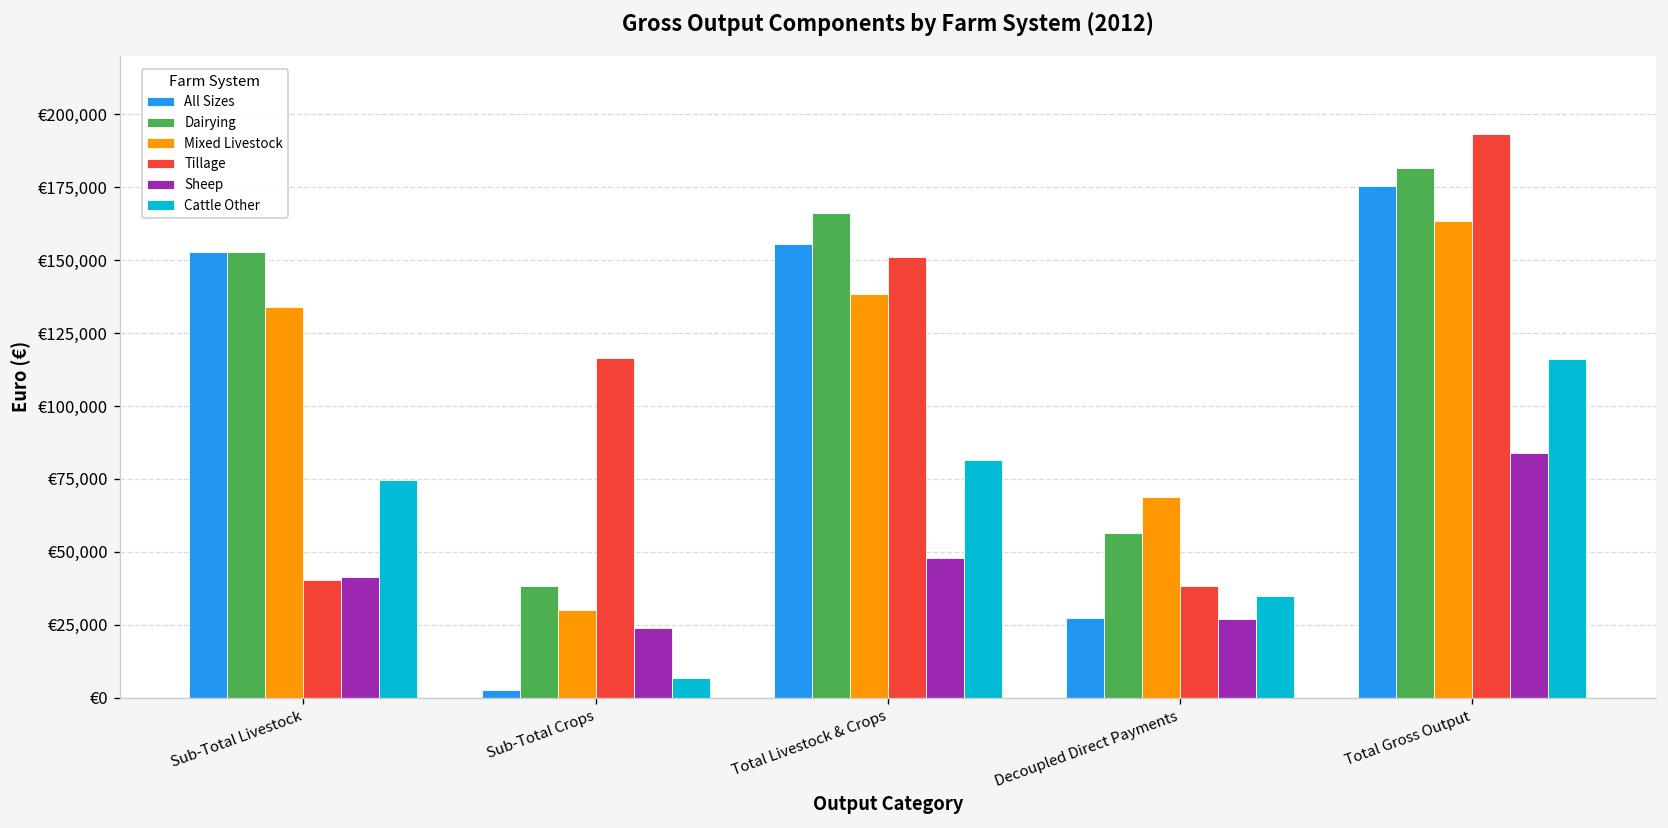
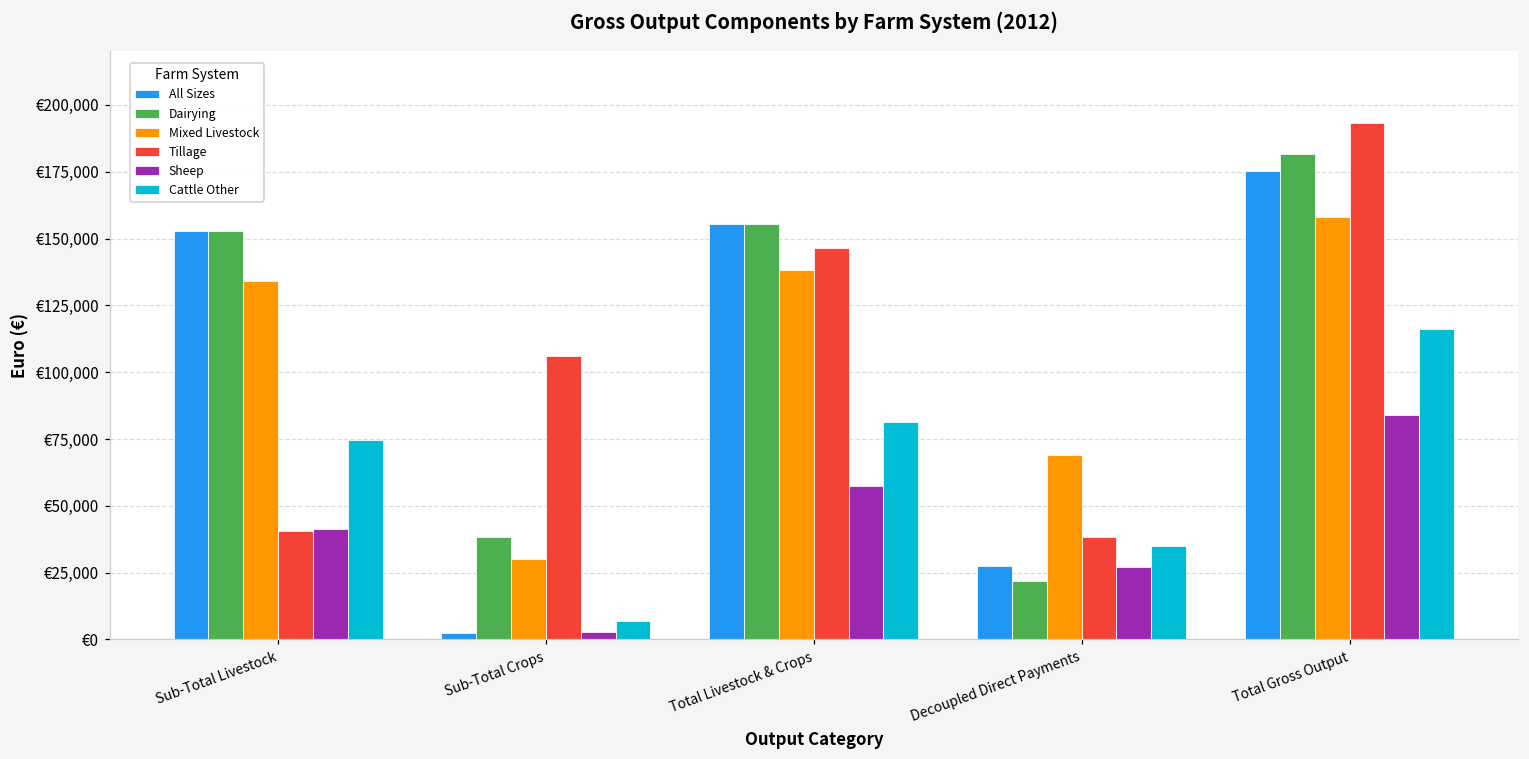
Tillage, Sub-Total Crops: €117,000 -> €106,000
Sheep, Sub-Total Crops: €24,000 -> €3,000
Dairying, Total Livestock & Crops: €166,000 -> €156,000
Tillage, Total Livestock & Crops: €151,000 -> €147,000
Sheep, Total Livestock & Crops: €48,000 -> €57,000
Dairying, Decoupled Direct Payments: €56,000 -> €22,000
Mixed Livestock, Total Gross Output: €163,000 -> €158,000
